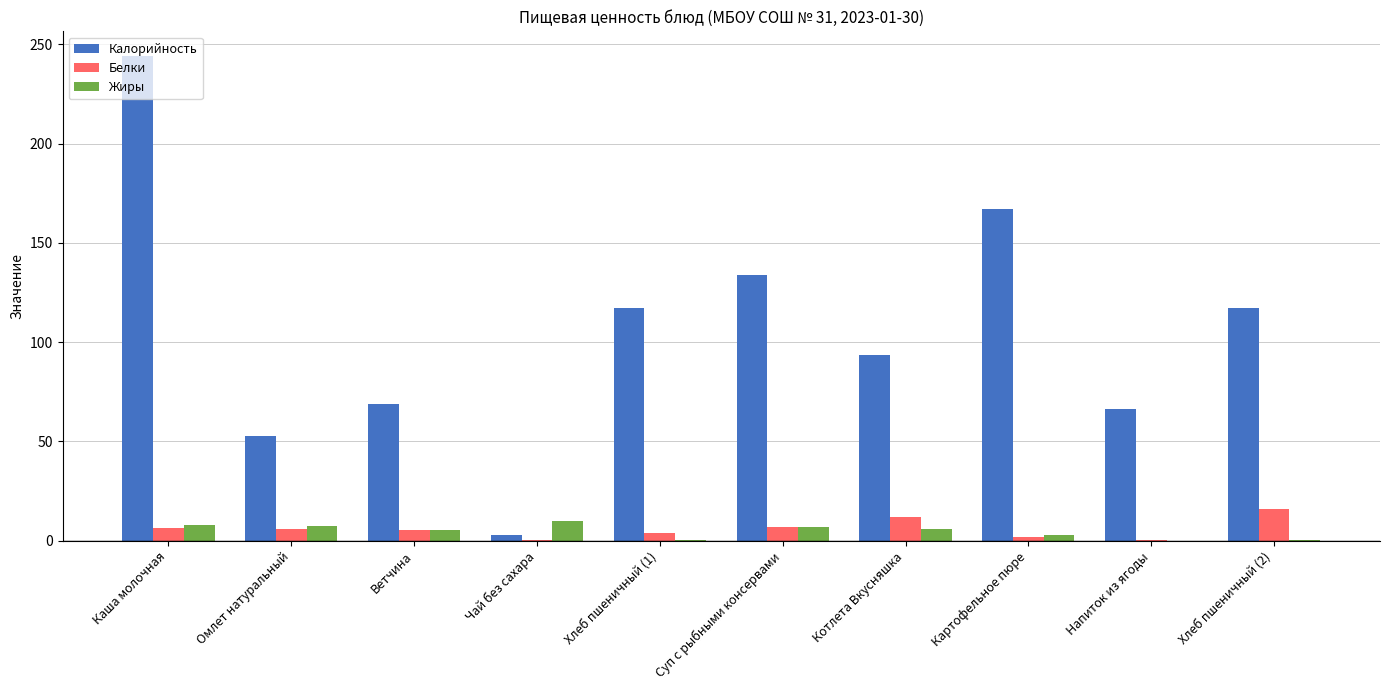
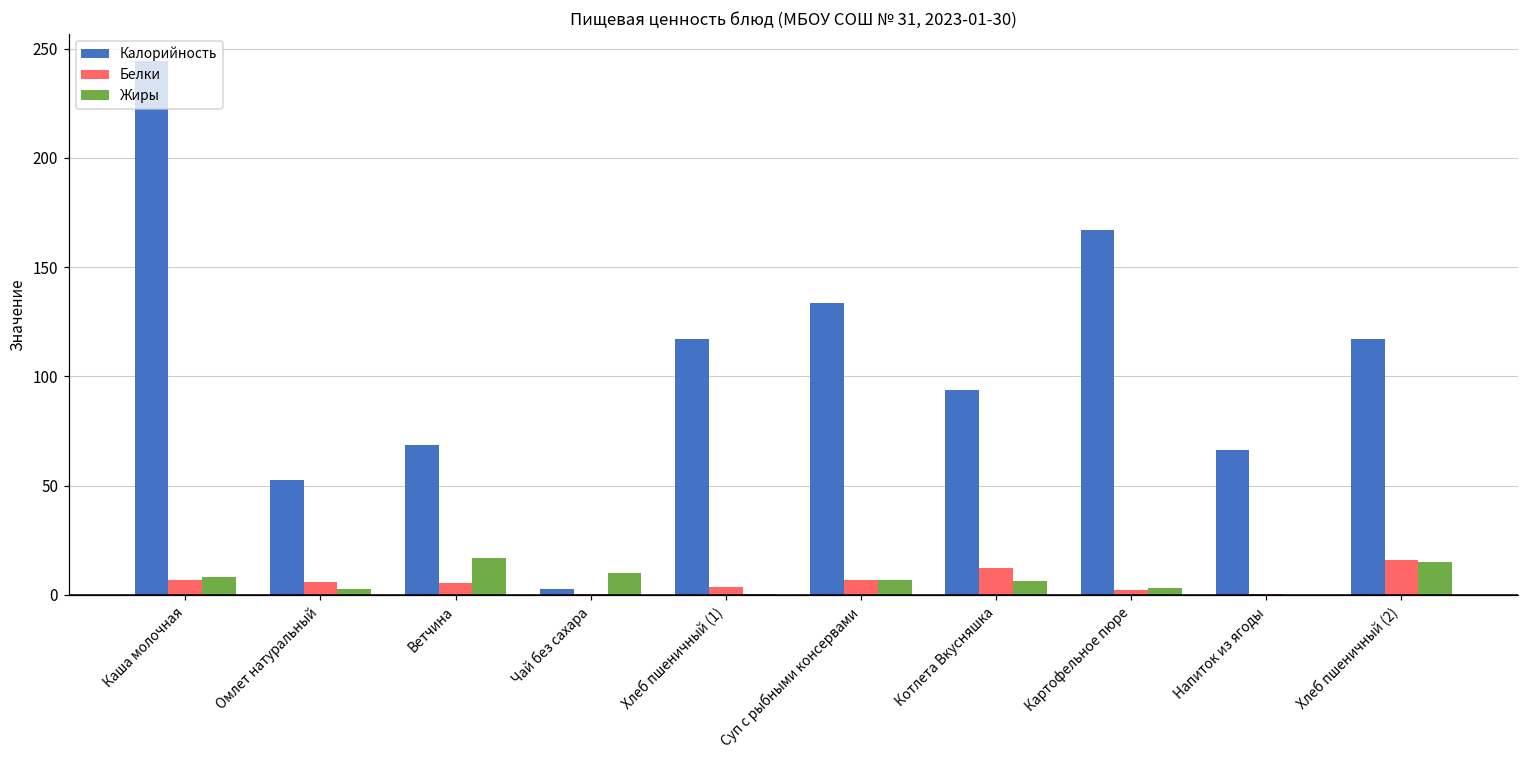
Жиры, Омлет натуральный: 7 -> 3
Жиры, Ветчина: 5 -> 17
Жиры, Хлеб пшеничный (2): 0 -> 15
